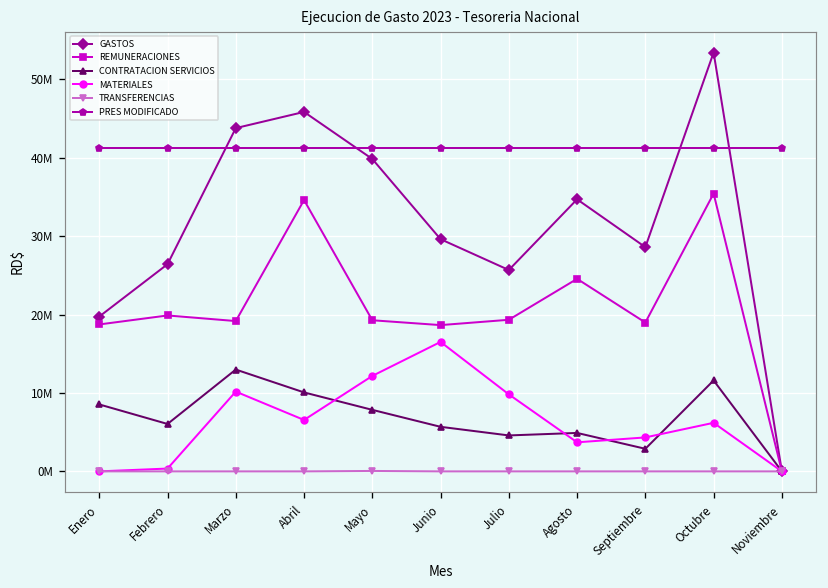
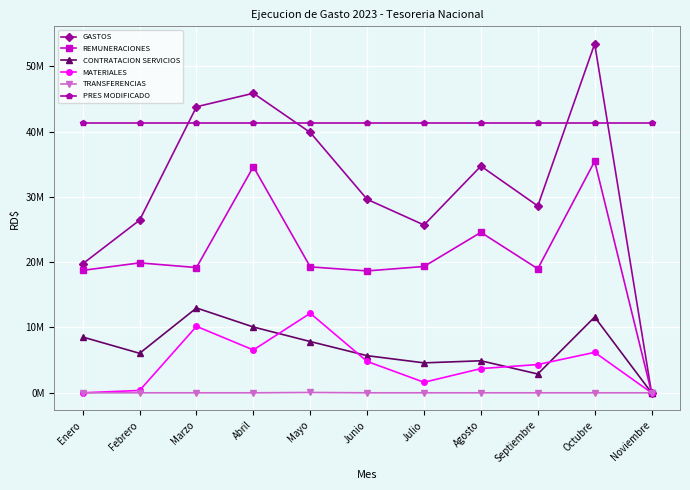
MATERIALES, Junio: 17000000 -> 5000000
MATERIALES, Julio: 10000000 -> 2000000
